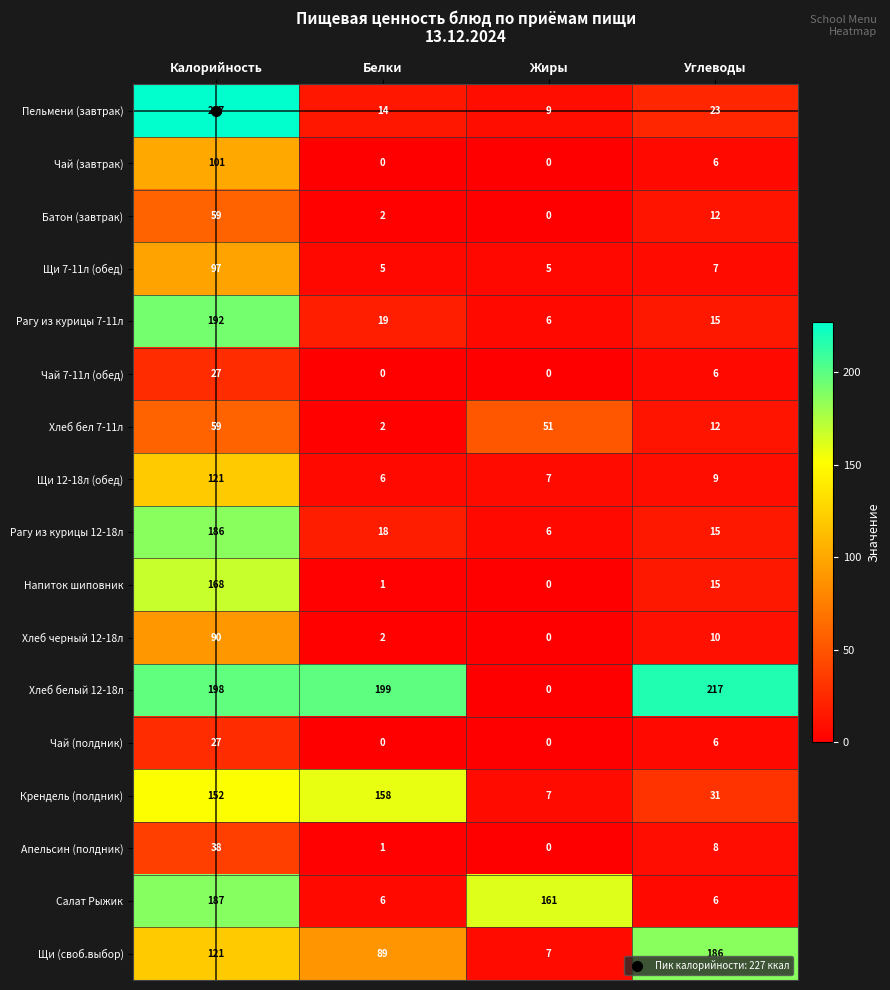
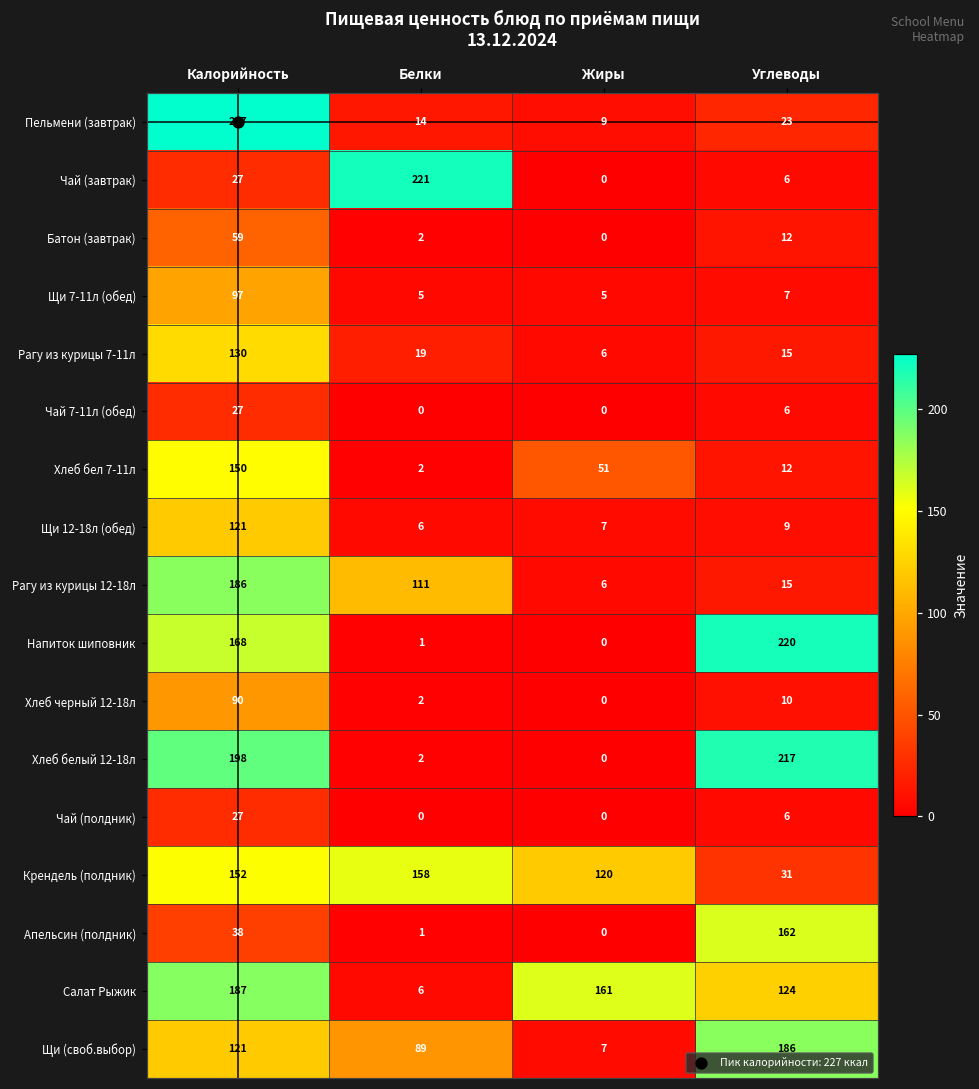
Чай (завтрак), Калорийность: 101 -> 27
Чай (завтрак), Белки: 0 -> 221
Рагу из курицы 7-11л, Калорийность: 192 -> 130
Хлеб бел 7-11л, Калорийность: 59 -> 150
Рагу из курицы 12-18л, Белки: 18 -> 111
Напиток шиповник, Углеводы: 15 -> 220
Хлеб белый 12-18л, Белки: 199 -> 2
Крендель (полдник), Жиры: 7 -> 120
Апельсин (полдник), Углеводы: 8 -> 162
Салат Рыжик, Углеводы: 6 -> 124
